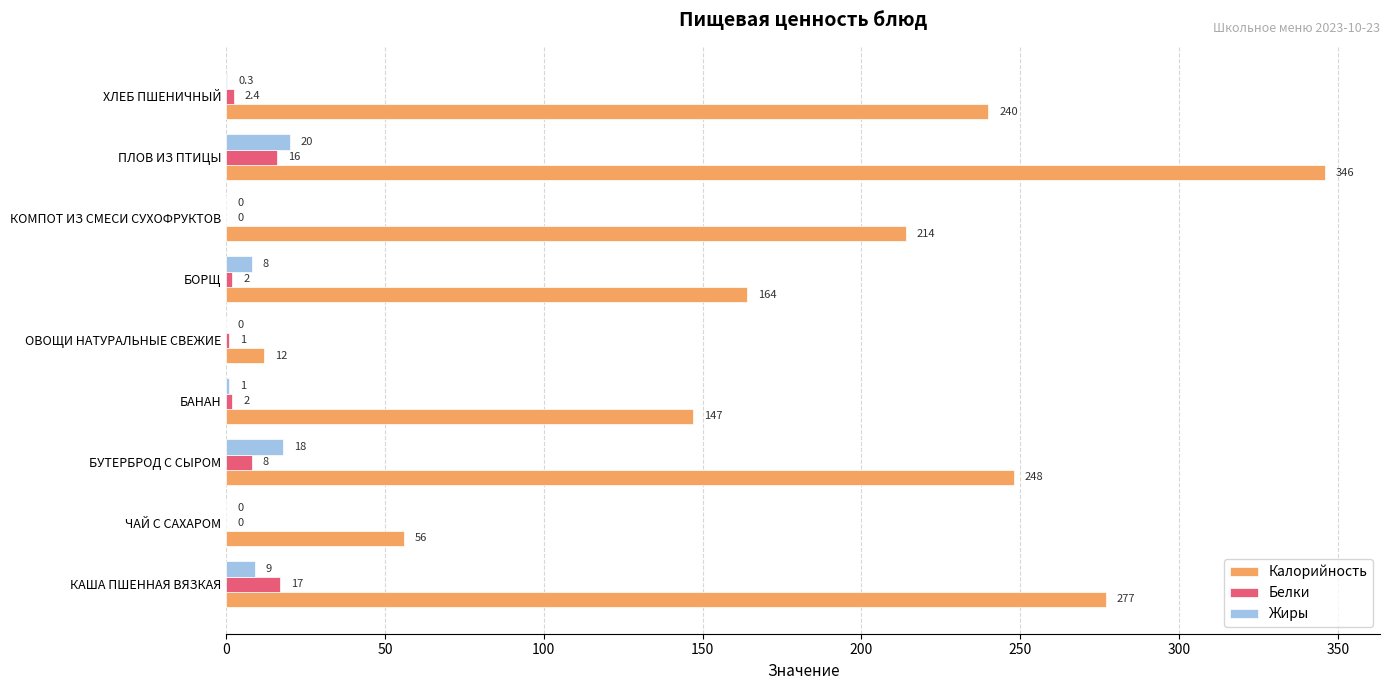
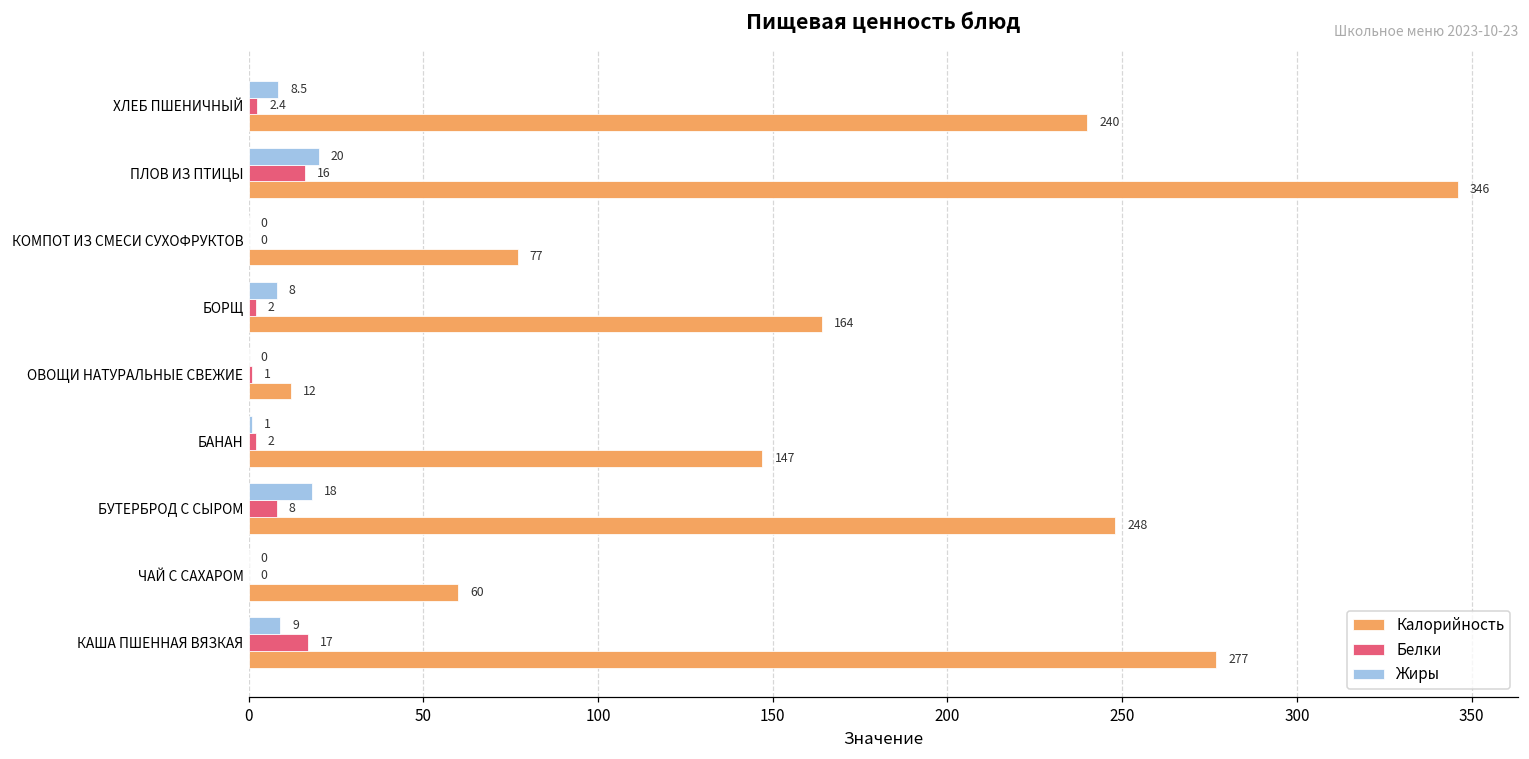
Жиры, ХЛЕБ ПШЕНИЧНЫЙ: 0.3 -> 8.5
Калорийность, КОМПОТ ИЗ СМЕСИ СУХОФРУКТОВ: 214 -> 77
Калорийность, ЧАЙ С САХАРОМ: 56 -> 60
